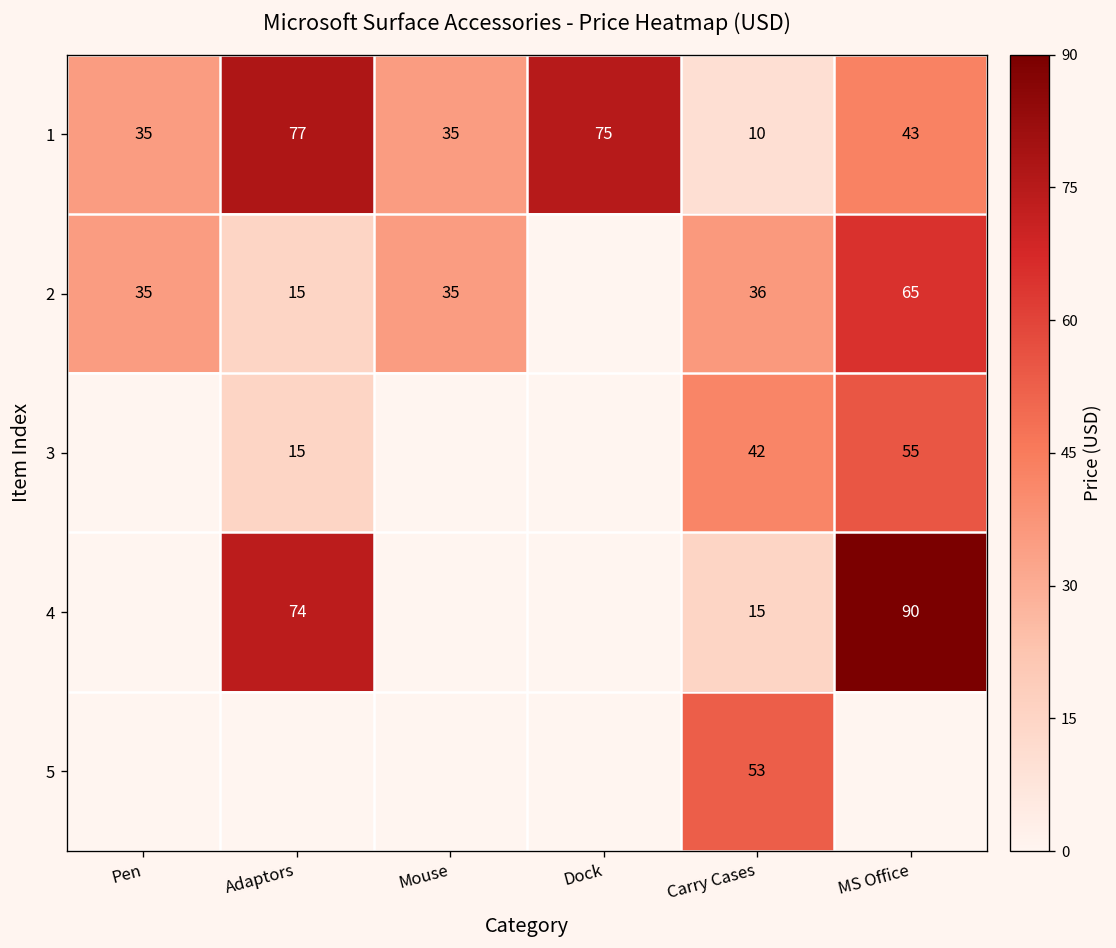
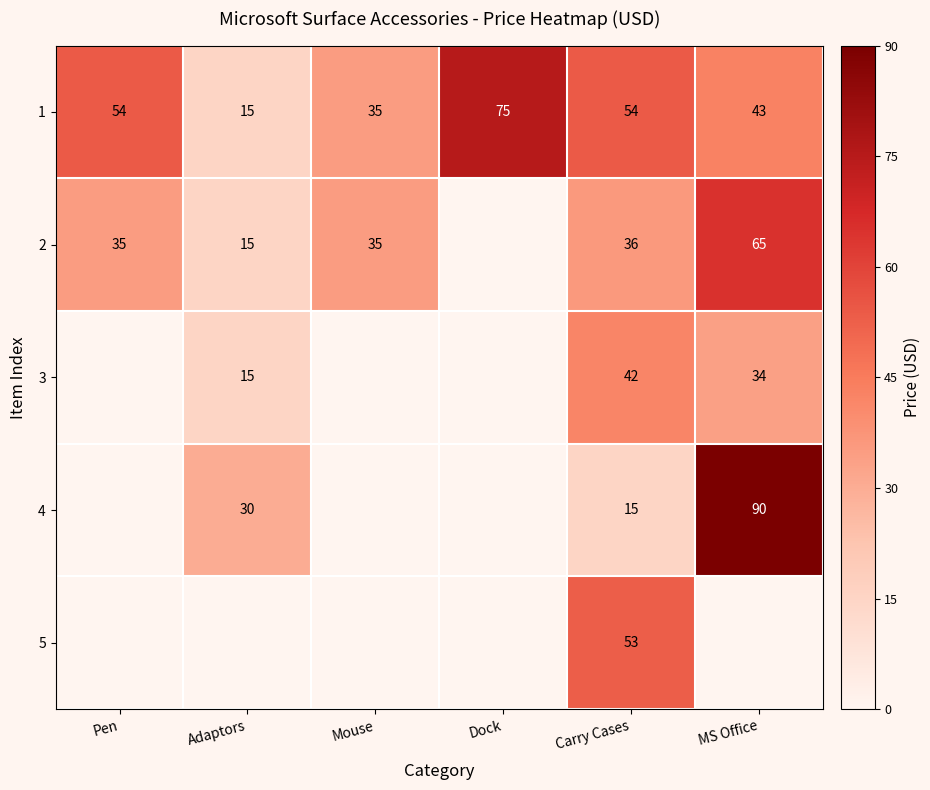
1, Pen: 35 -> 54
1, Adaptors: 77 -> 15
1, Carry Cases: 10 -> 54
3, MS Office: 55 -> 34
4, Adaptors: 74 -> 30
